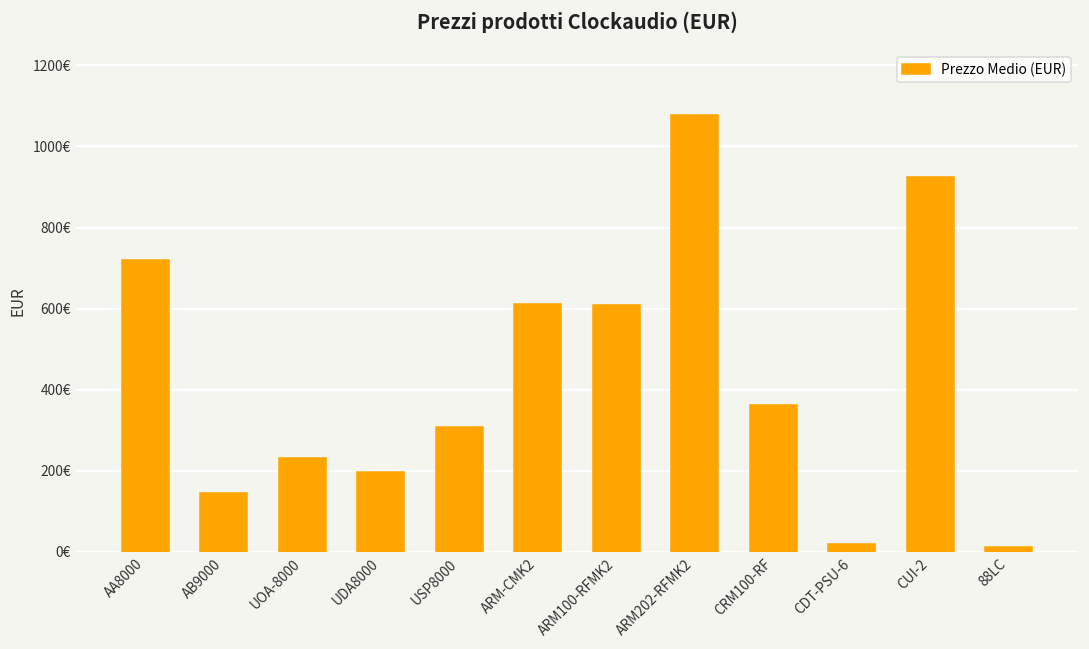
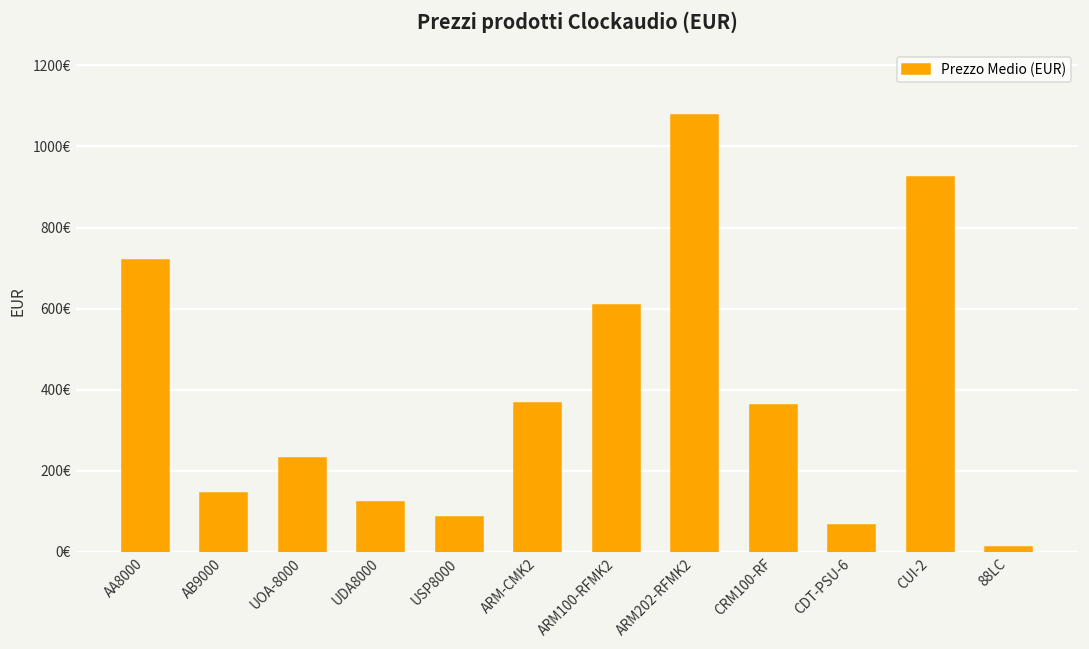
UDA8000: 200€ -> 120€
USP8000: 310€ -> 90€
ARM-CMK2: 610€ -> 370€
CDT-PSU-6: 20€ -> 60€
